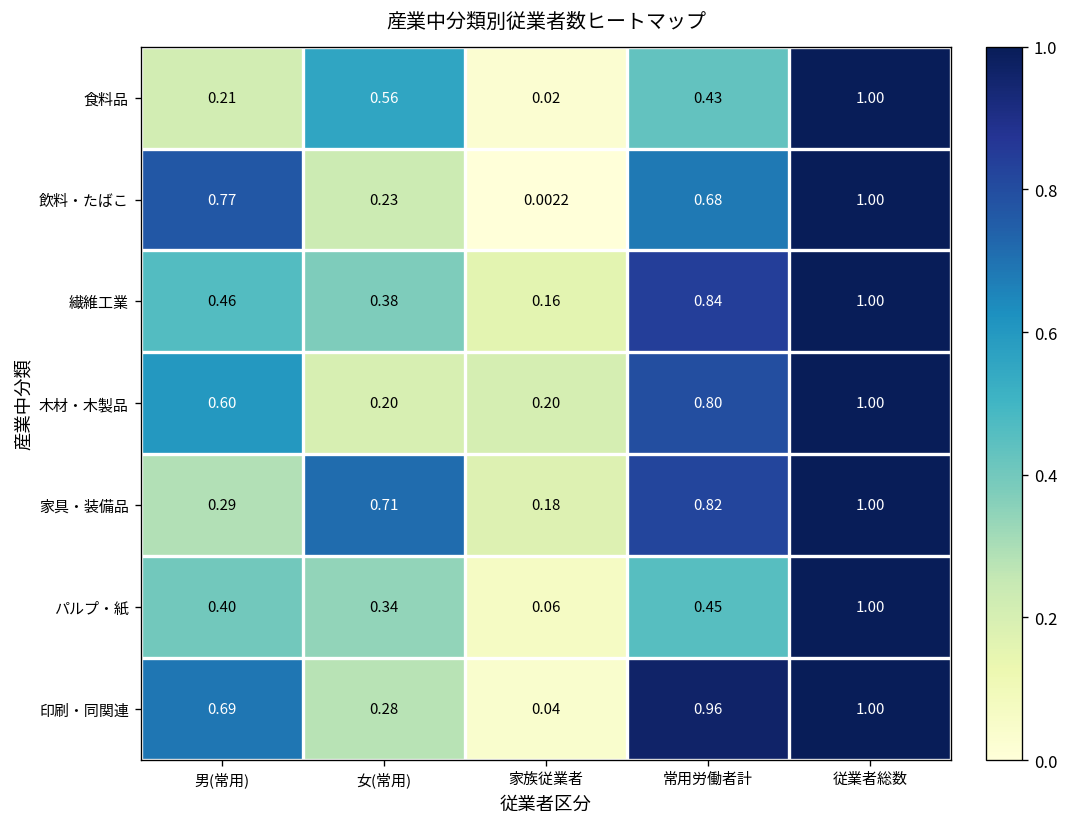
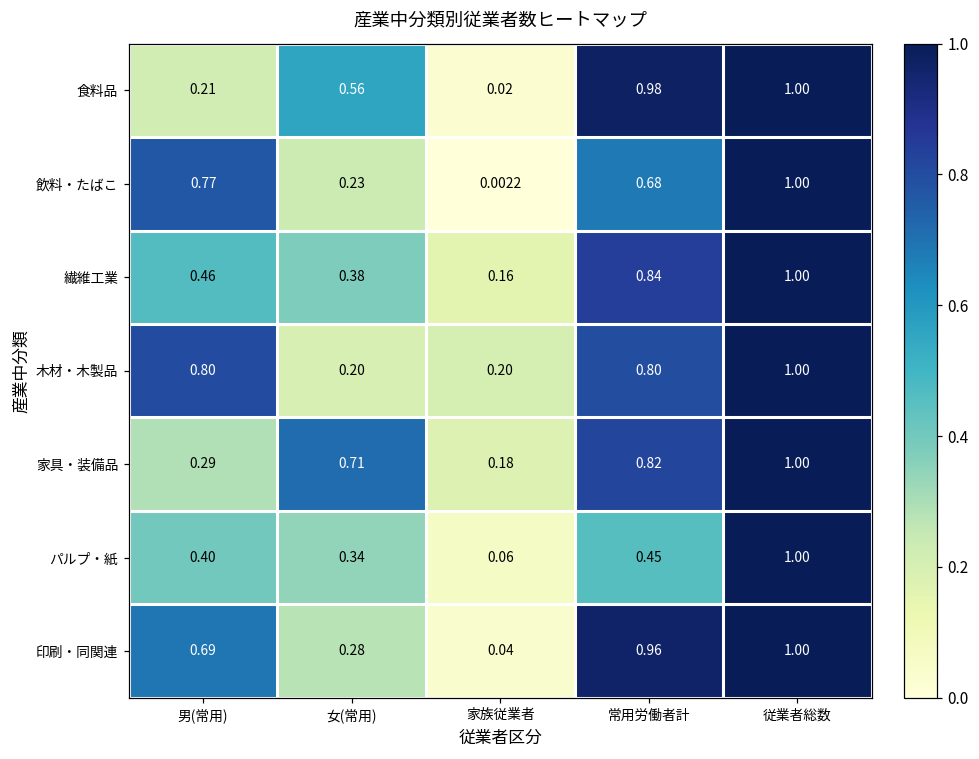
食料品, 常用労働者計: 0.43 -> 0.98
木材・木製品, 男(常用): 0.60 -> 0.80
